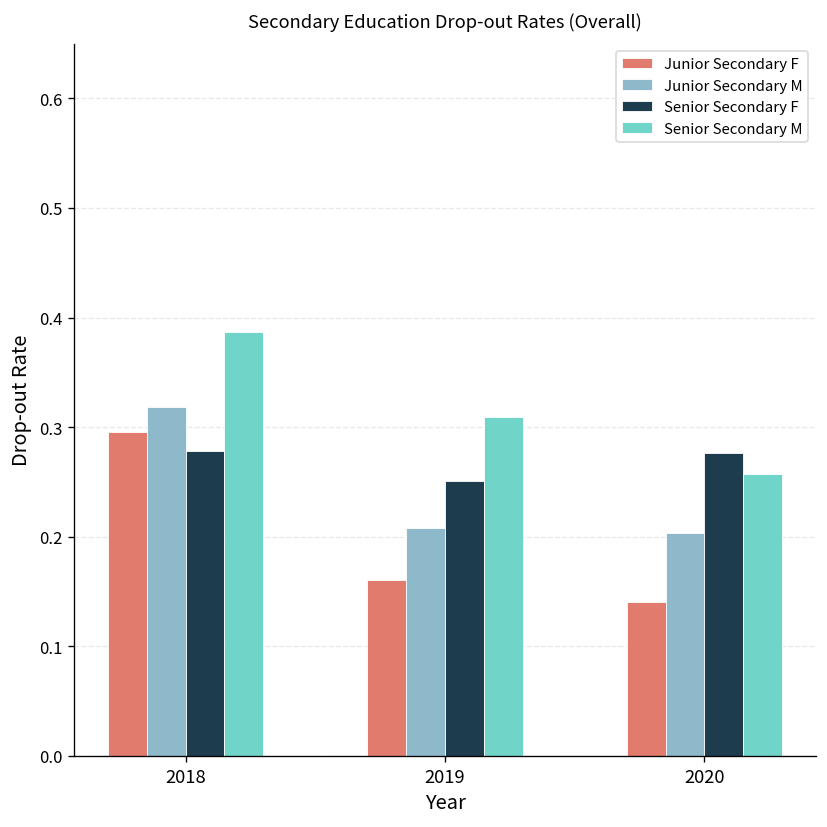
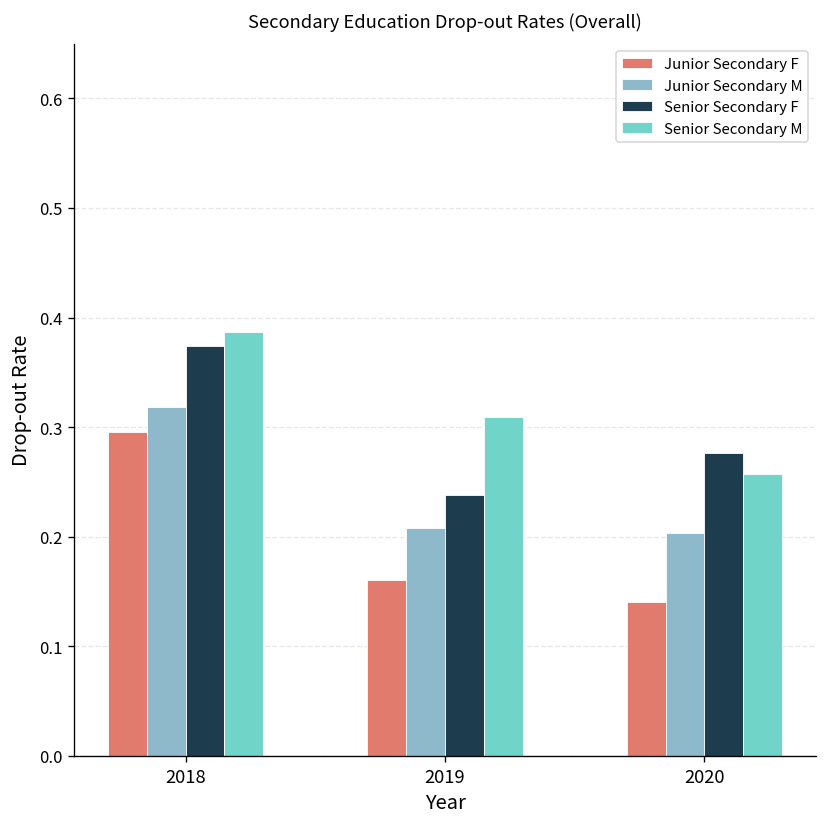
Senior Secondary F, 2018: 0.28 -> 0.37
Senior Secondary F, 2019: 0.25 -> 0.24
